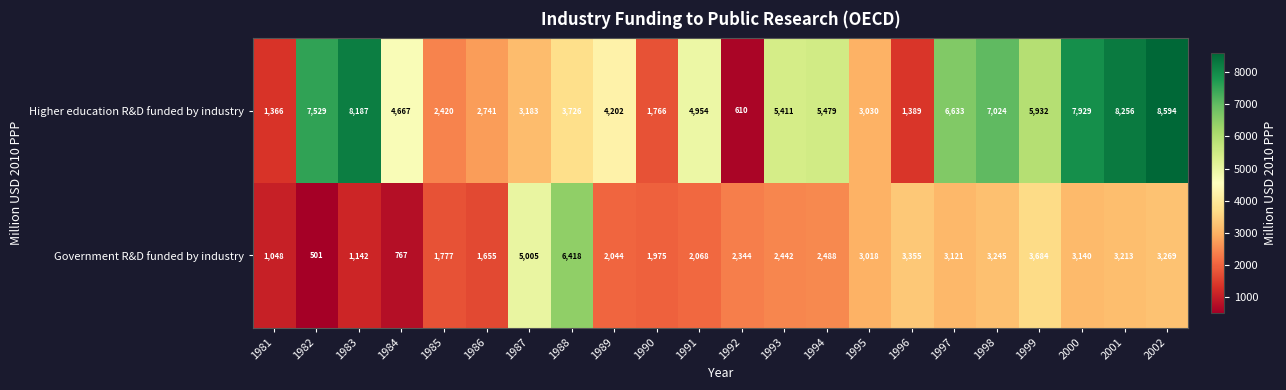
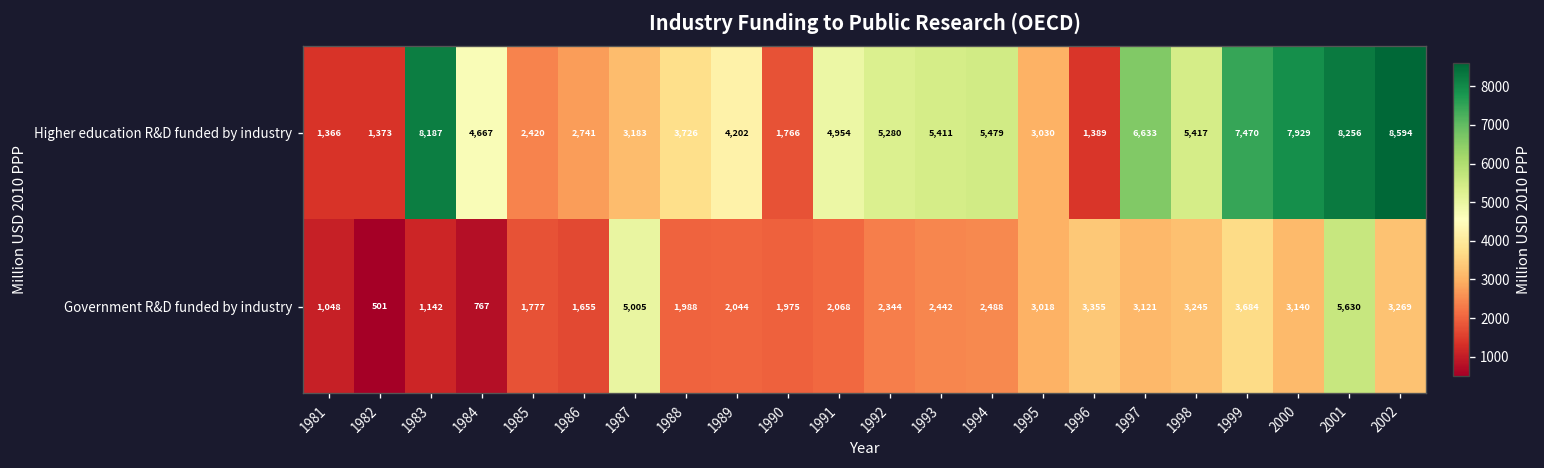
Higher education R&D funded by industry, 1982: 7,529 -> 1,373
Higher education R&D funded by industry, 1992: 610 -> 5,280
Higher education R&D funded by industry, 1998: 7,024 -> 5,417
Higher education R&D funded by industry, 1999: 5,932 -> 7,470
Government R&D funded by industry, 1988: 6,418 -> 1,988
Government R&D funded by industry, 2001: 3,213 -> 5,630
